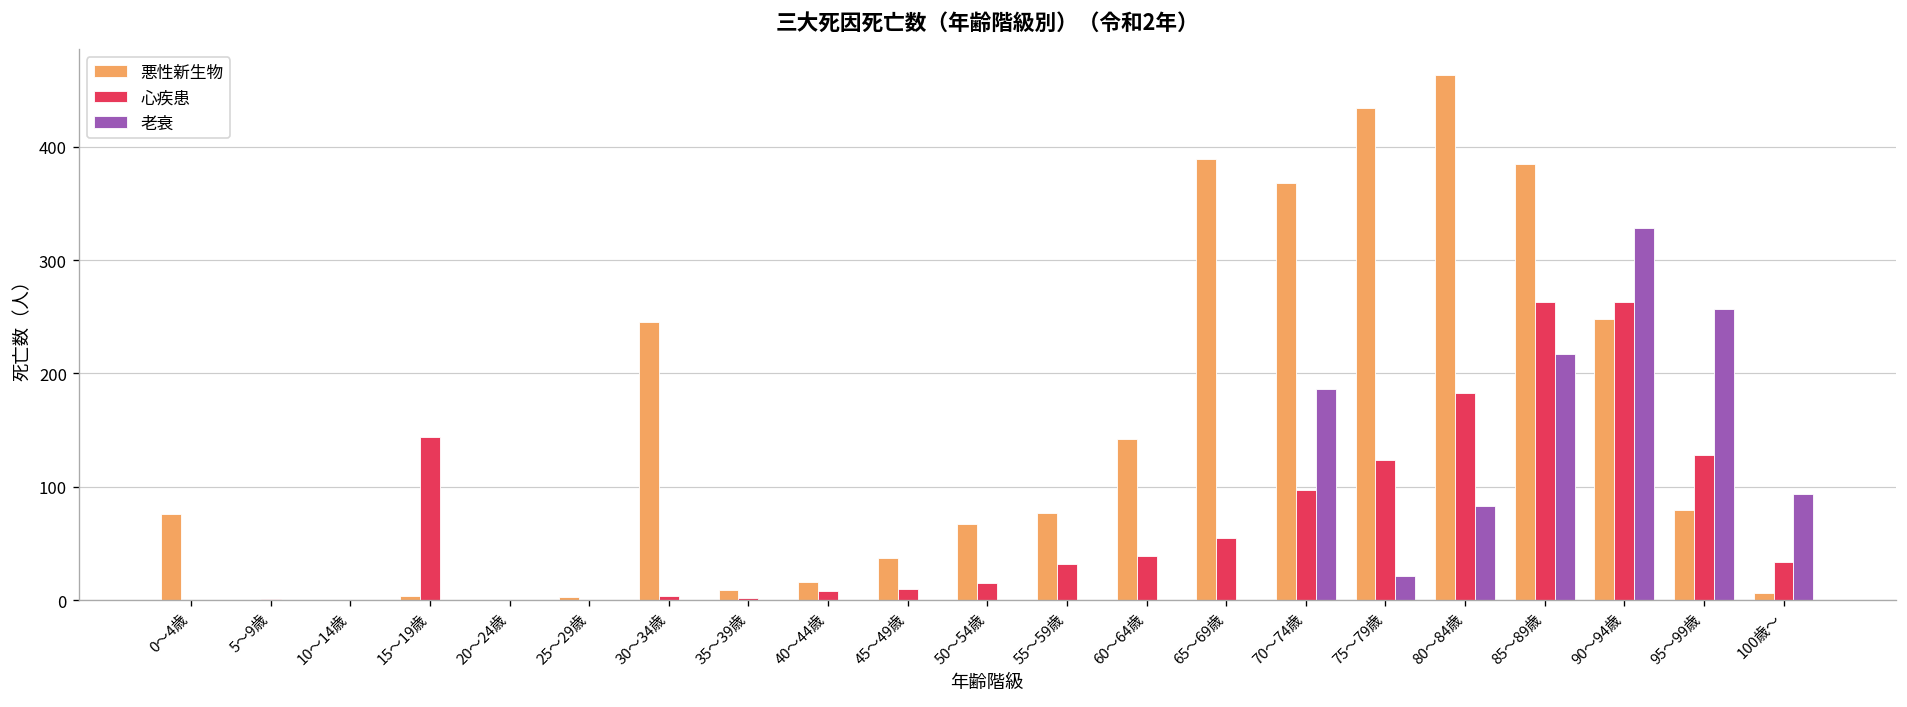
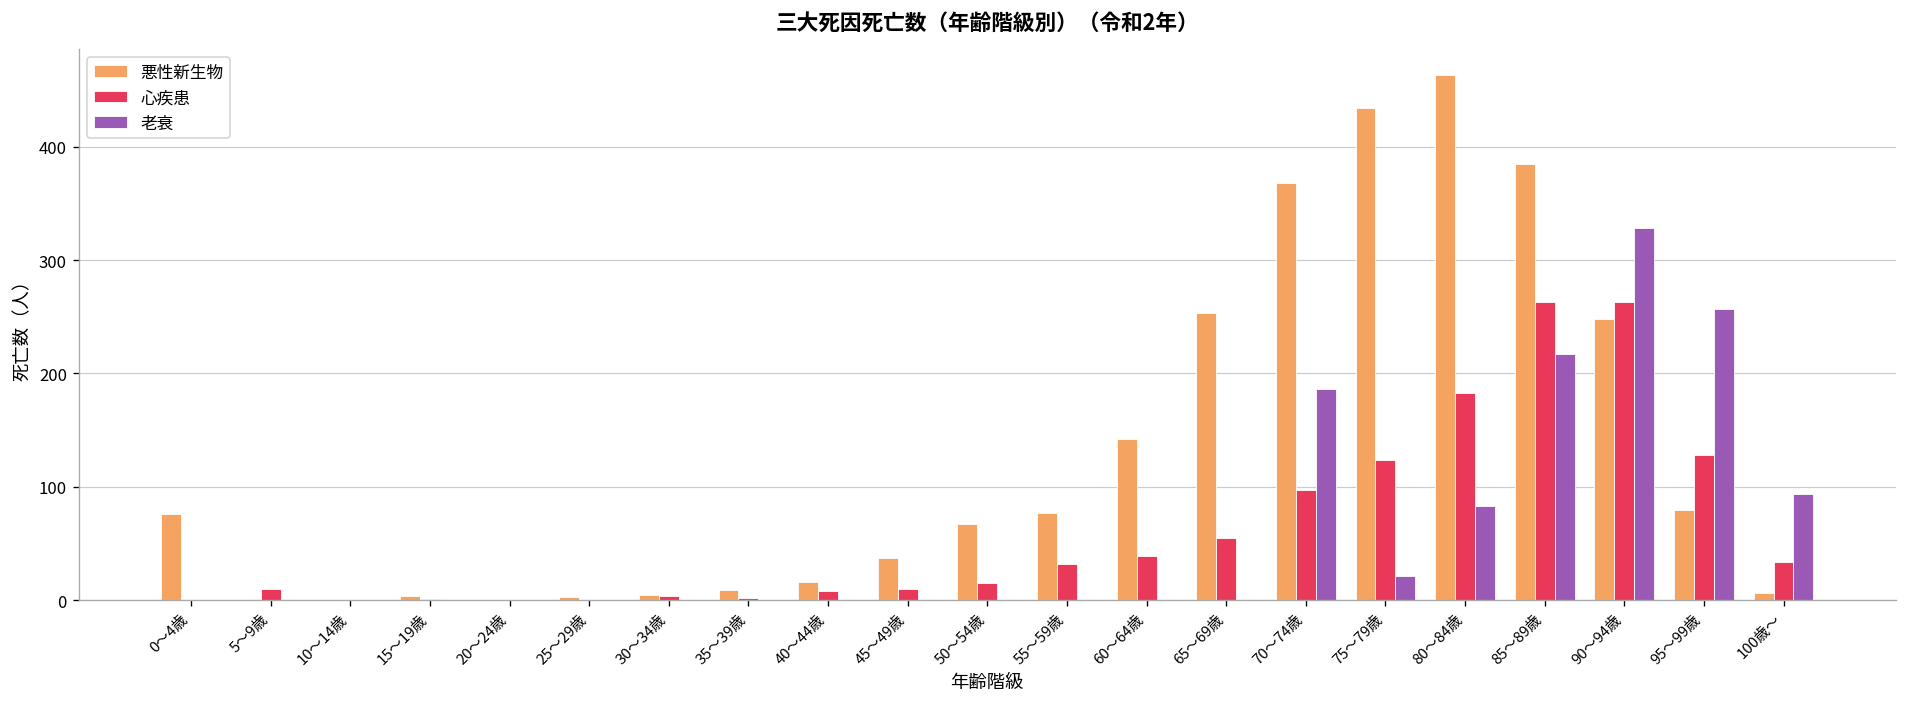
心疾患, 5～9歳: 0 -> 10
心疾患, 15～19歳: 140 -> 0
悪性新生物, 30～34歳: 250 -> 10
悪性新生物, 65～69歳: 390 -> 250
